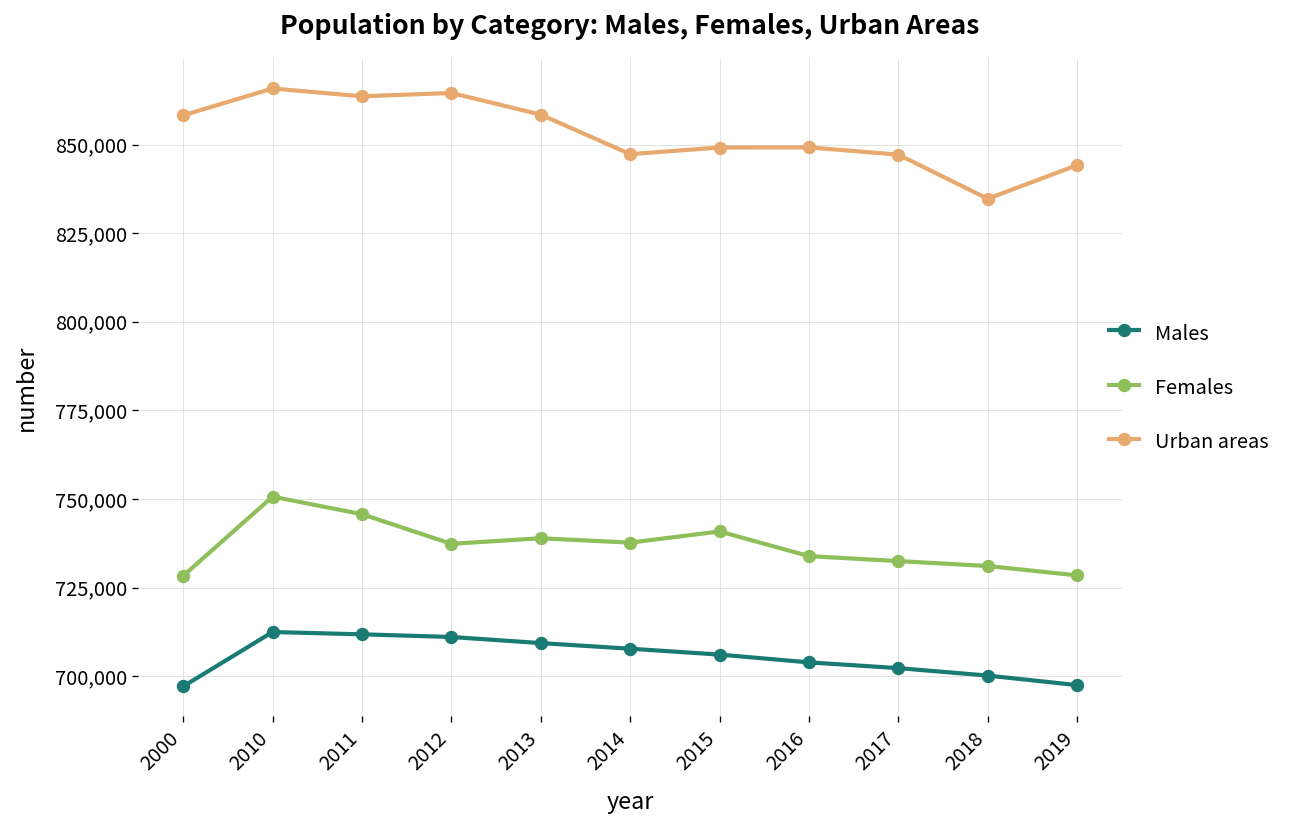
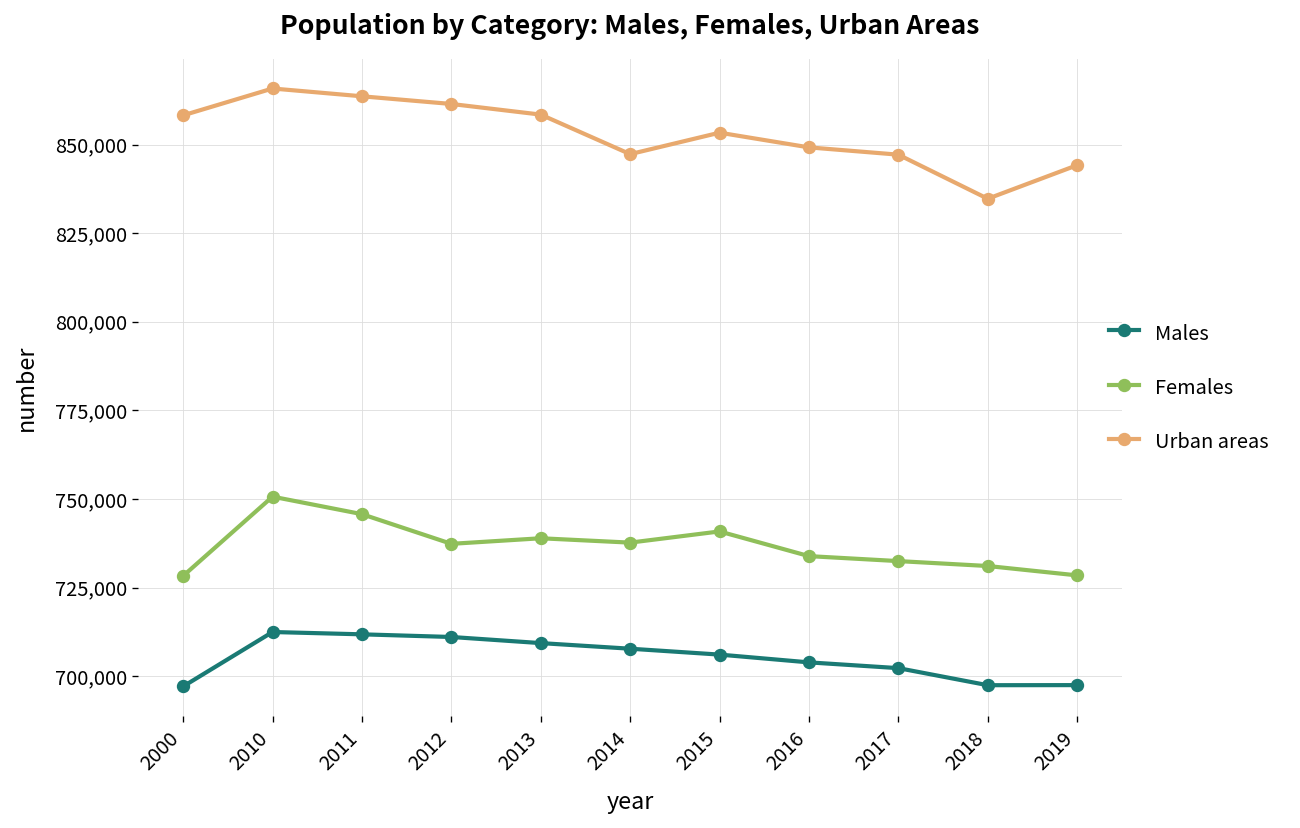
Urban areas, 2012: 865,000 -> 861,000
Urban areas, 2015: 849,000 -> 853,000
Males, 2018: 700,000 -> 697,000
